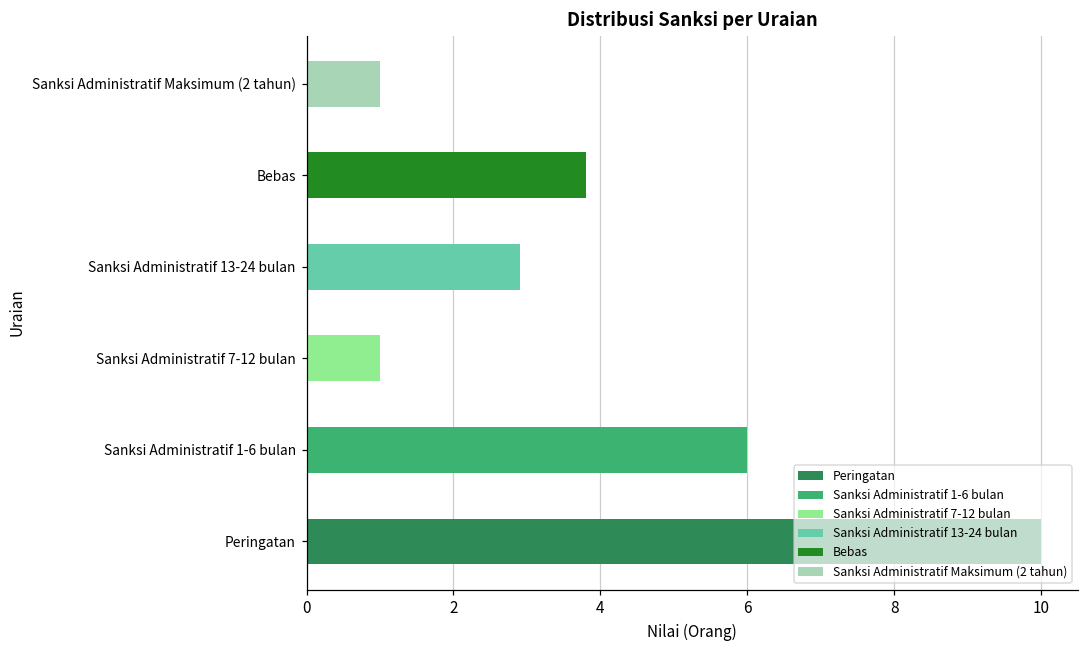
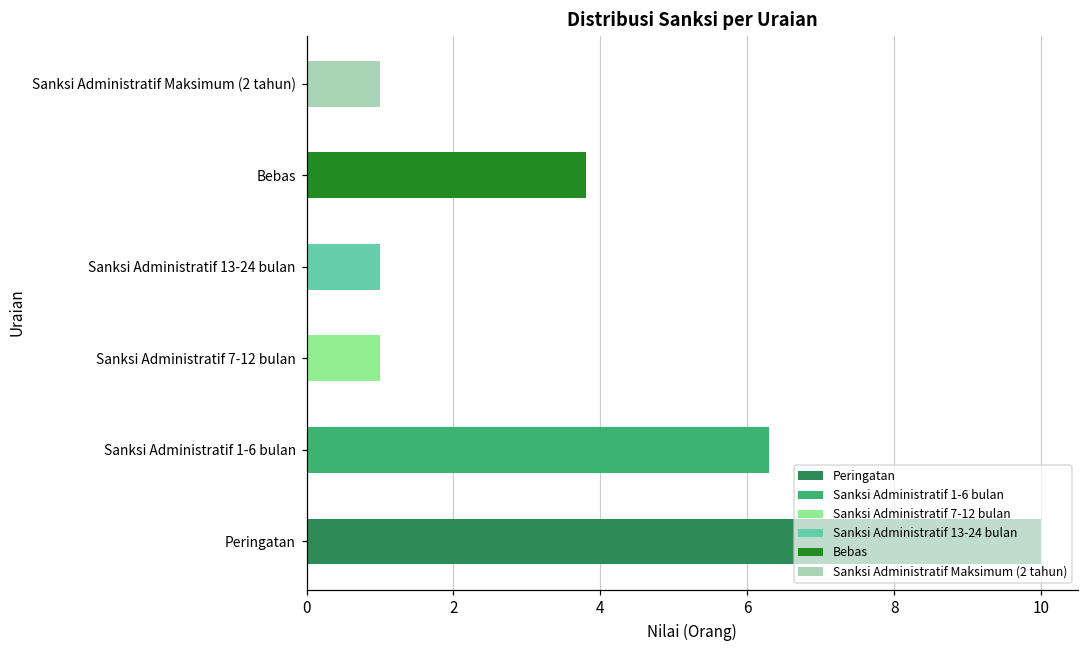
Sanksi Administratif 13-24 bulan: 2.9 -> 1.0
Sanksi Administratif 1-6 bulan: 6.0 -> 6.3
